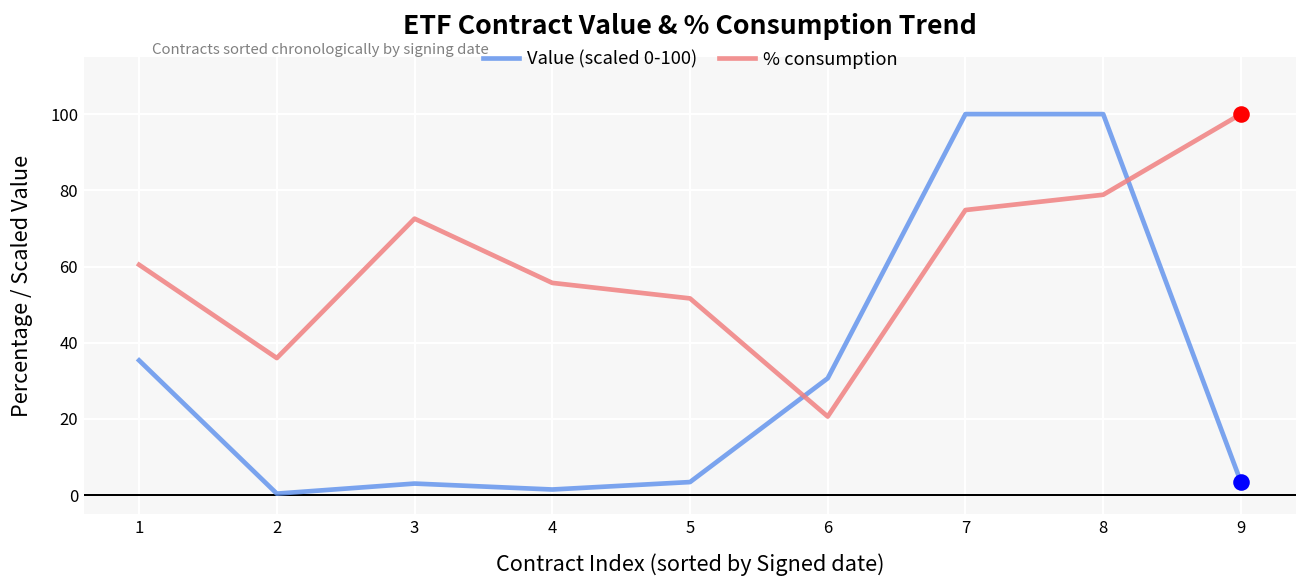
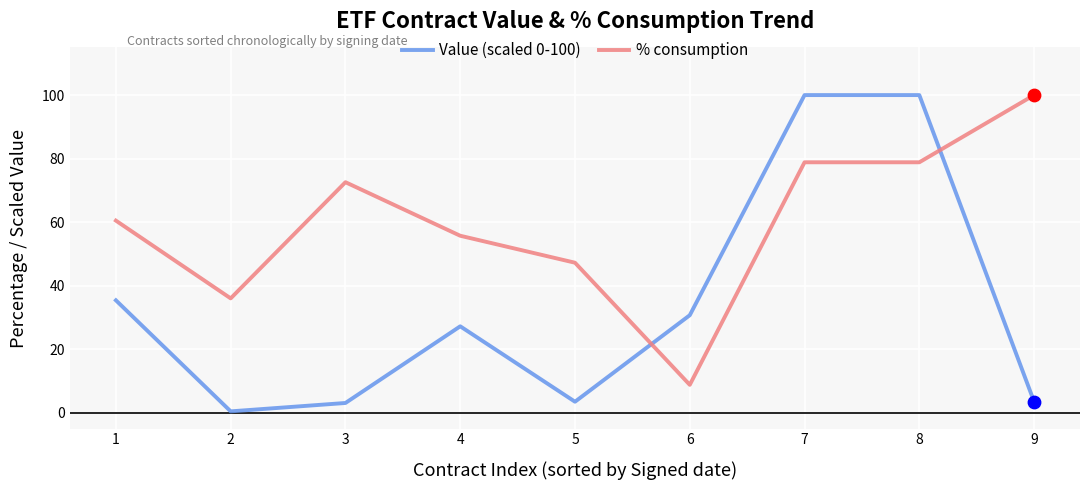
Value (scaled 0-100), 4: 2 -> 27
% consumption, 5: 52 -> 47
% consumption, 6: 21 -> 9
% consumption, 7: 75 -> 79
